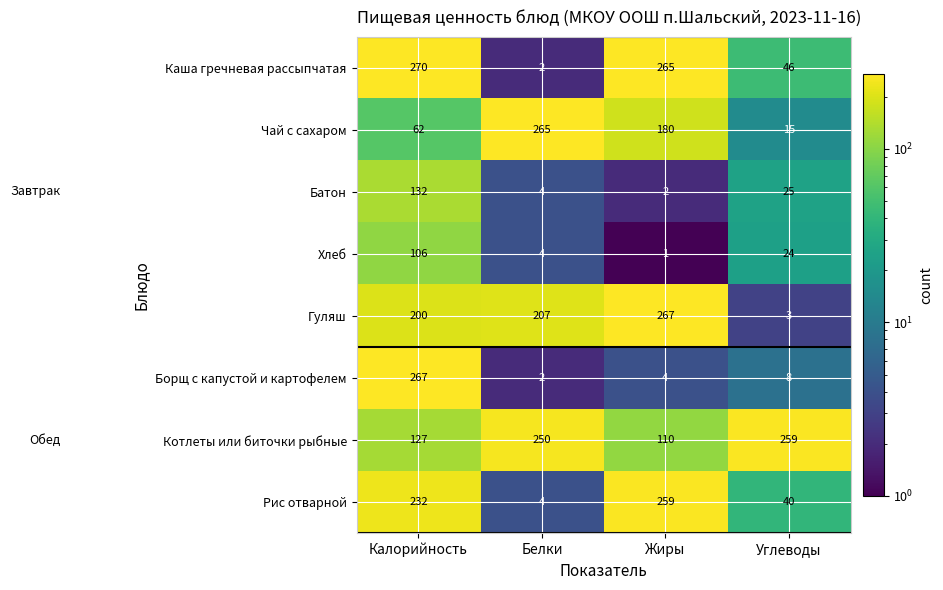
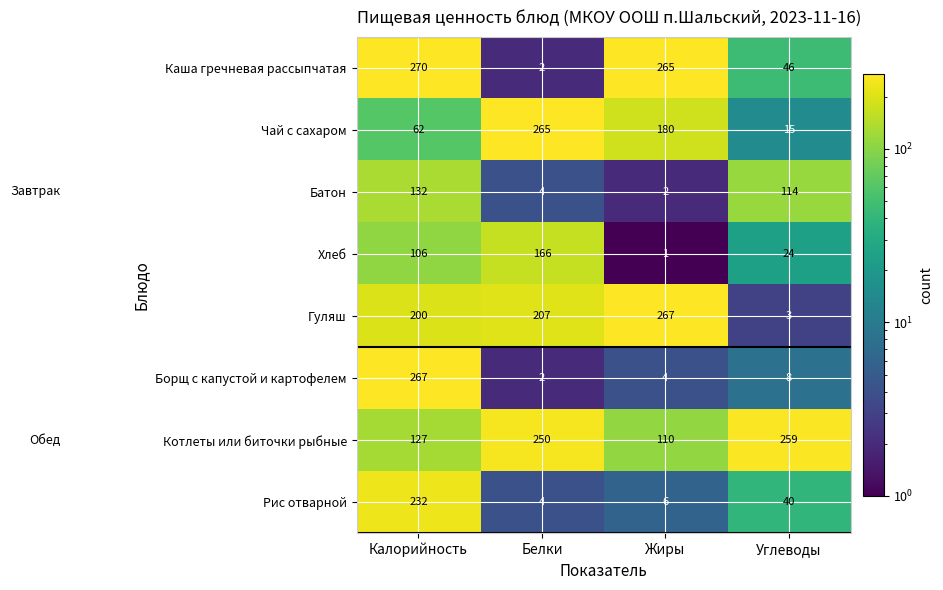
Батон, Углеводы: 25 -> 114
Хлеб, Белки: 4 -> 166
Рис отварной, Жиры: 259 -> 6
